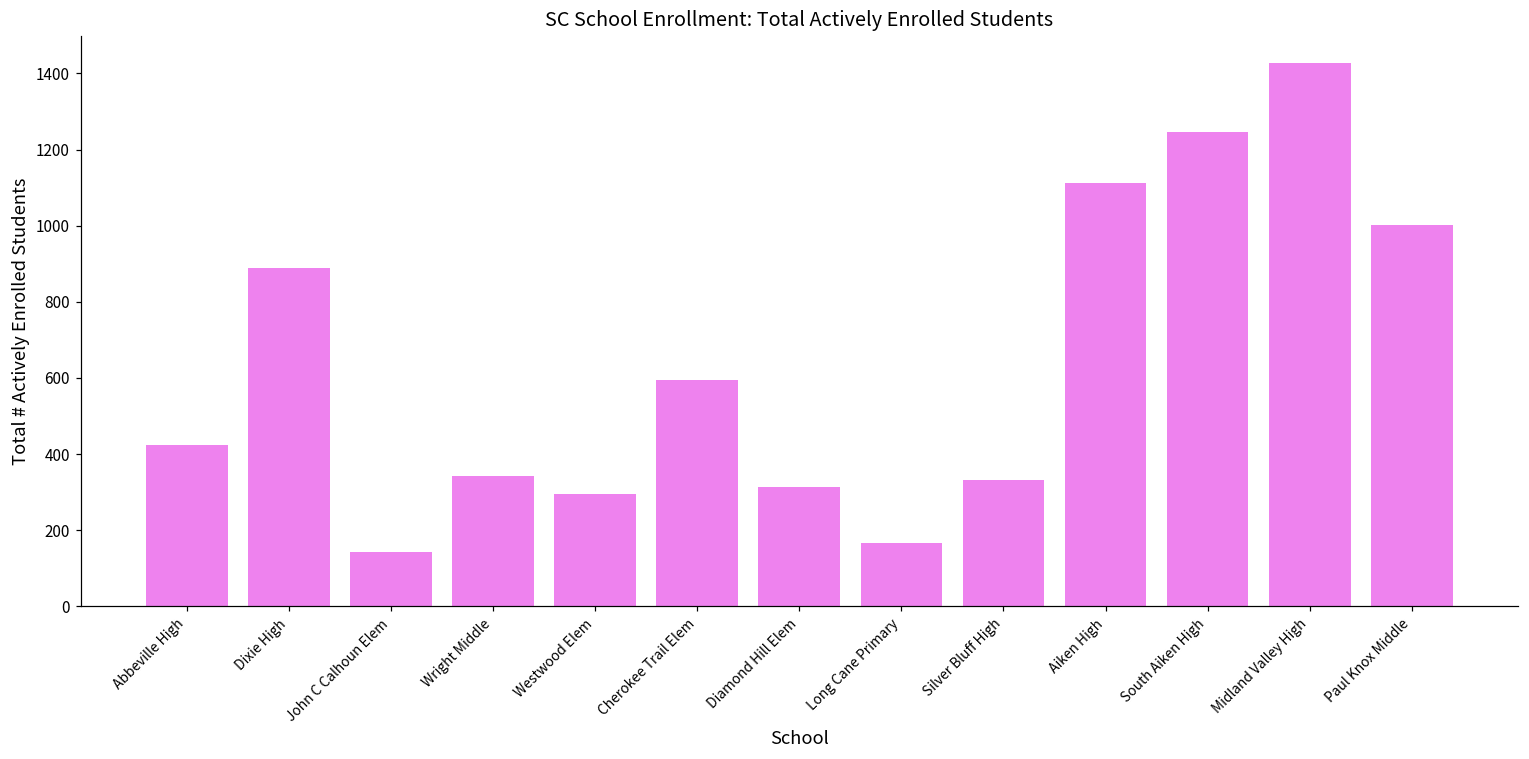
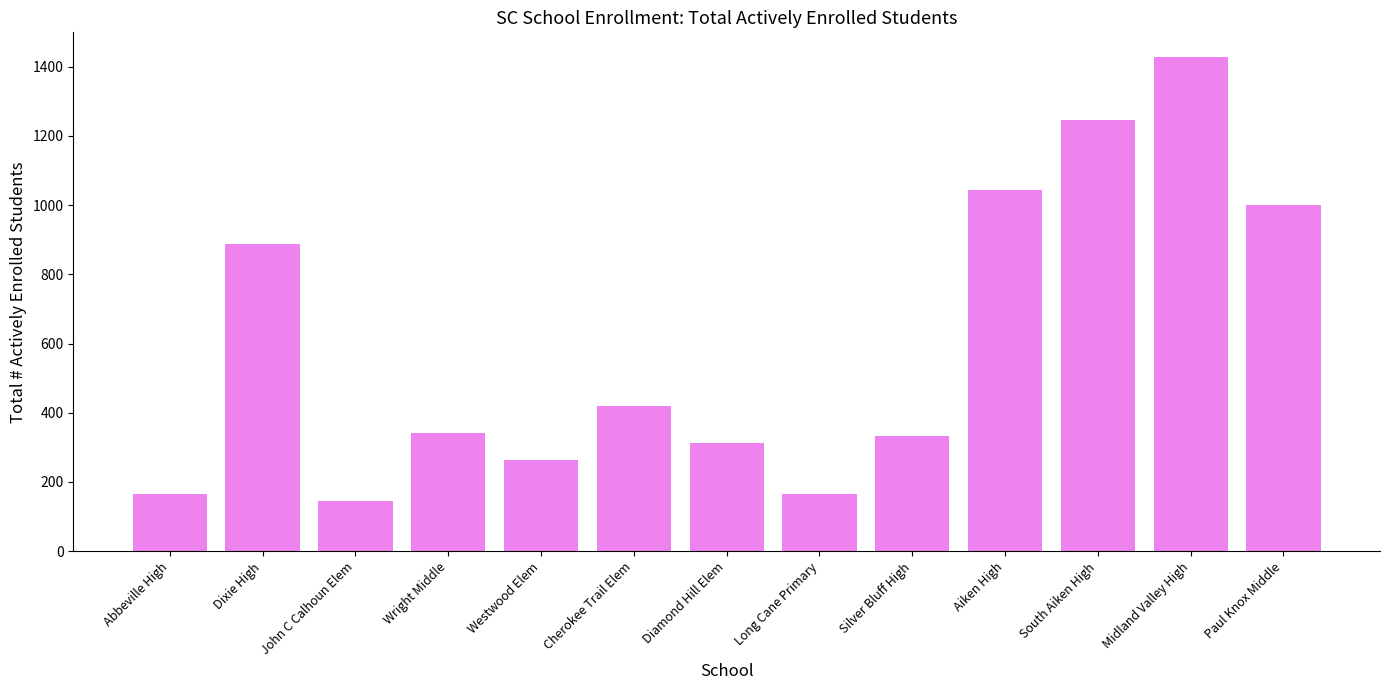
Abbeville High: 420 -> 170
Westwood Elem: 300 -> 260
Cherokee Trail Elem: 590 -> 420
Aiken High: 1110 -> 1040
